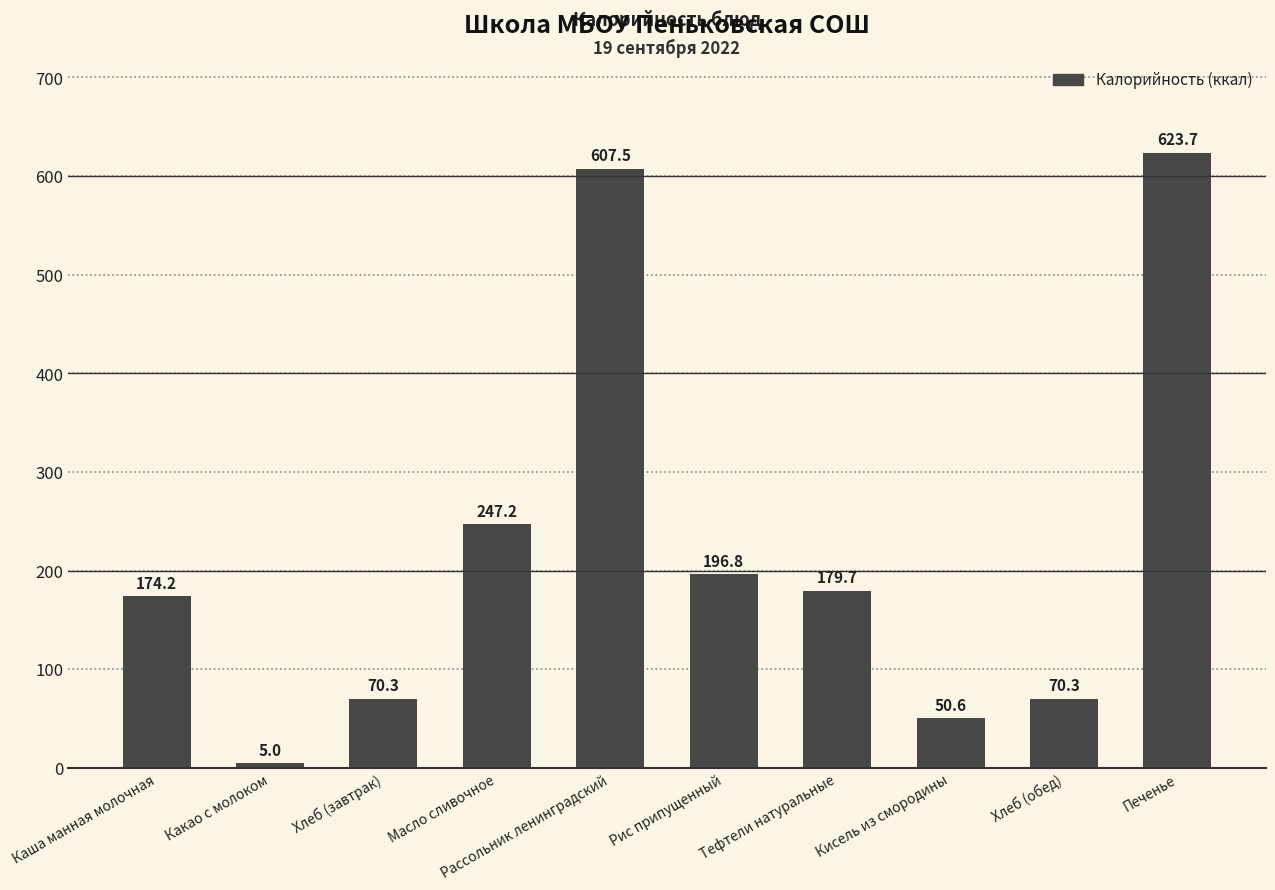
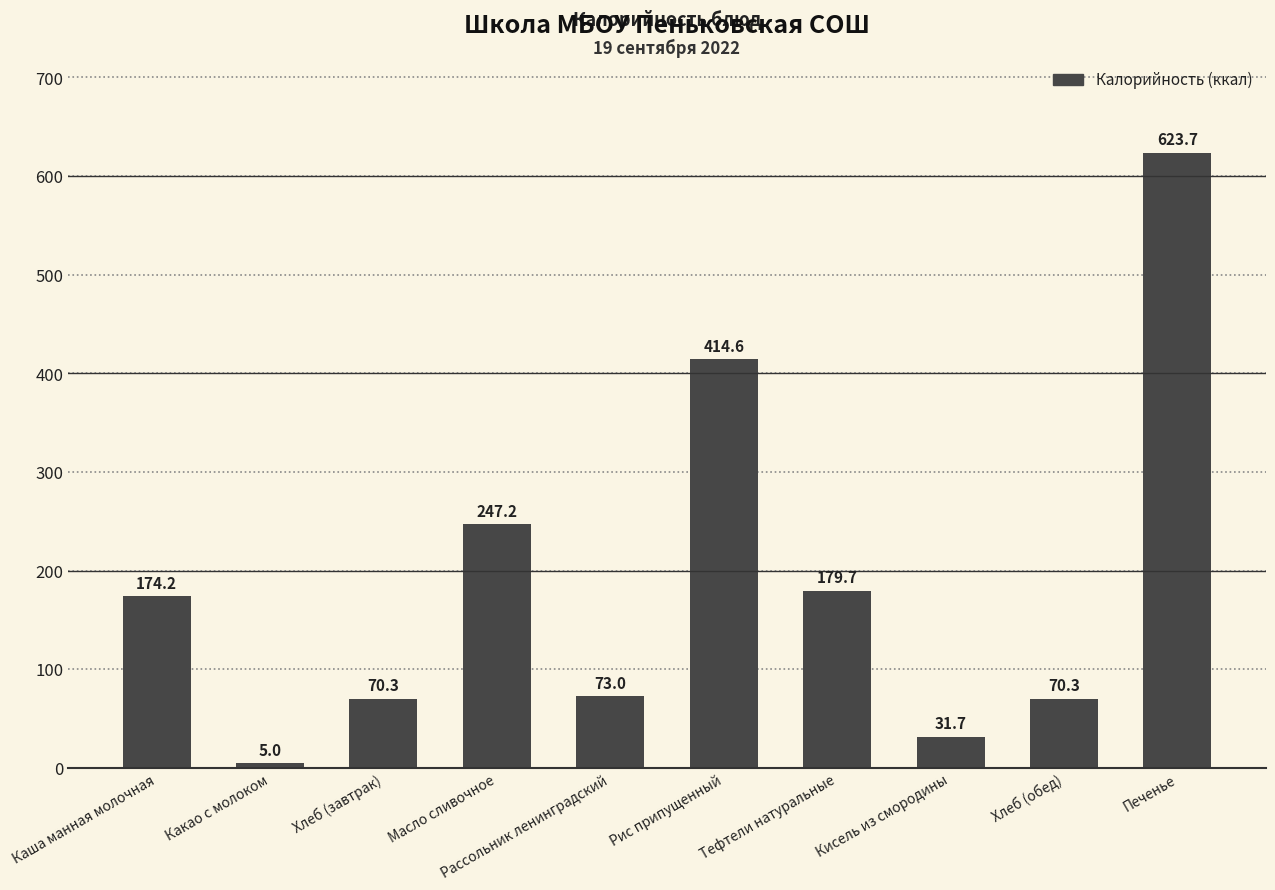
Рассольник ленинградский: 607.5 -> 73.0
Рис припущенный: 196.8 -> 414.6
Кисель из смородины: 50.6 -> 31.7
